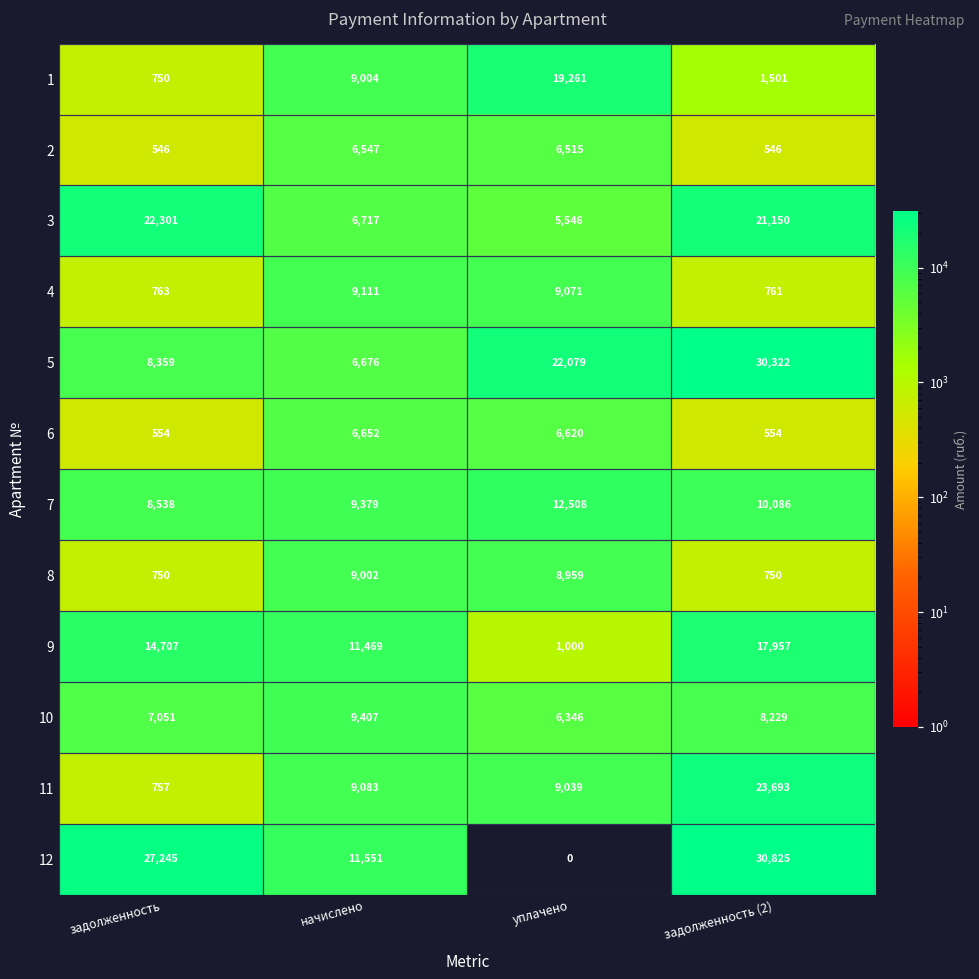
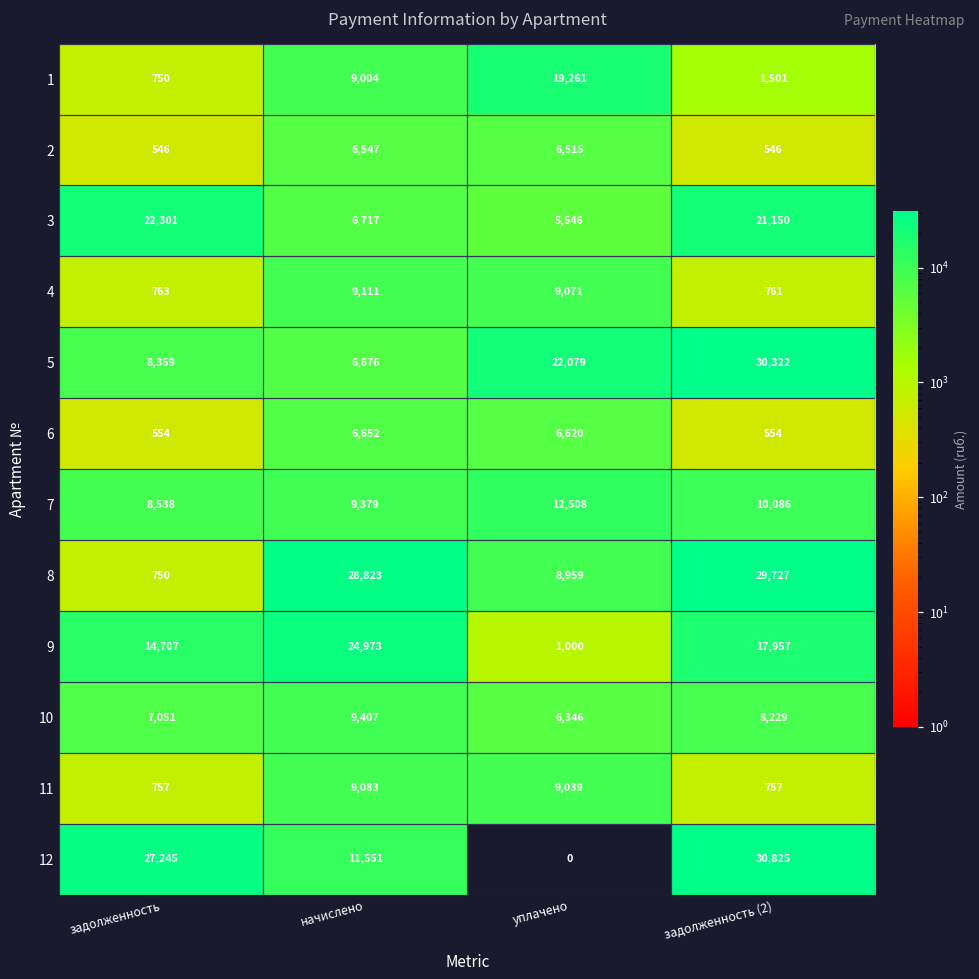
8, начислено: 9,002 -> 28,823
8, задолженность (2): 750 -> 29,727
9, начислено: 11,469 -> 24,973
11, задолженность (2): 23,693 -> 757
